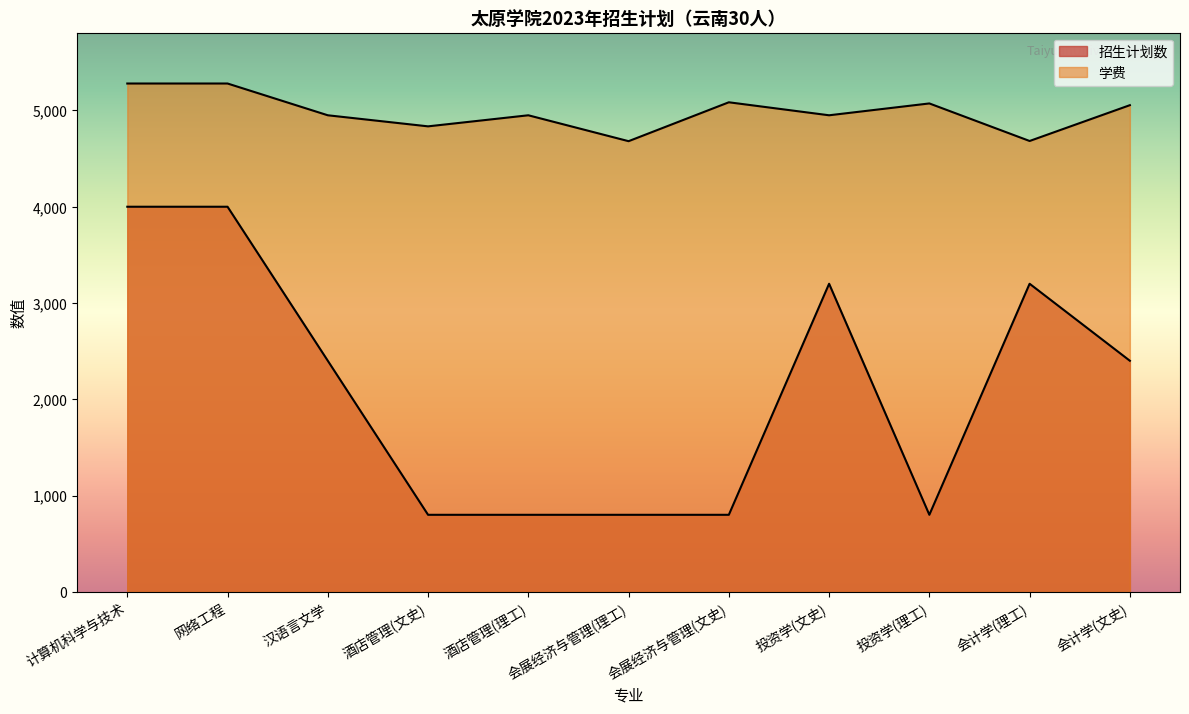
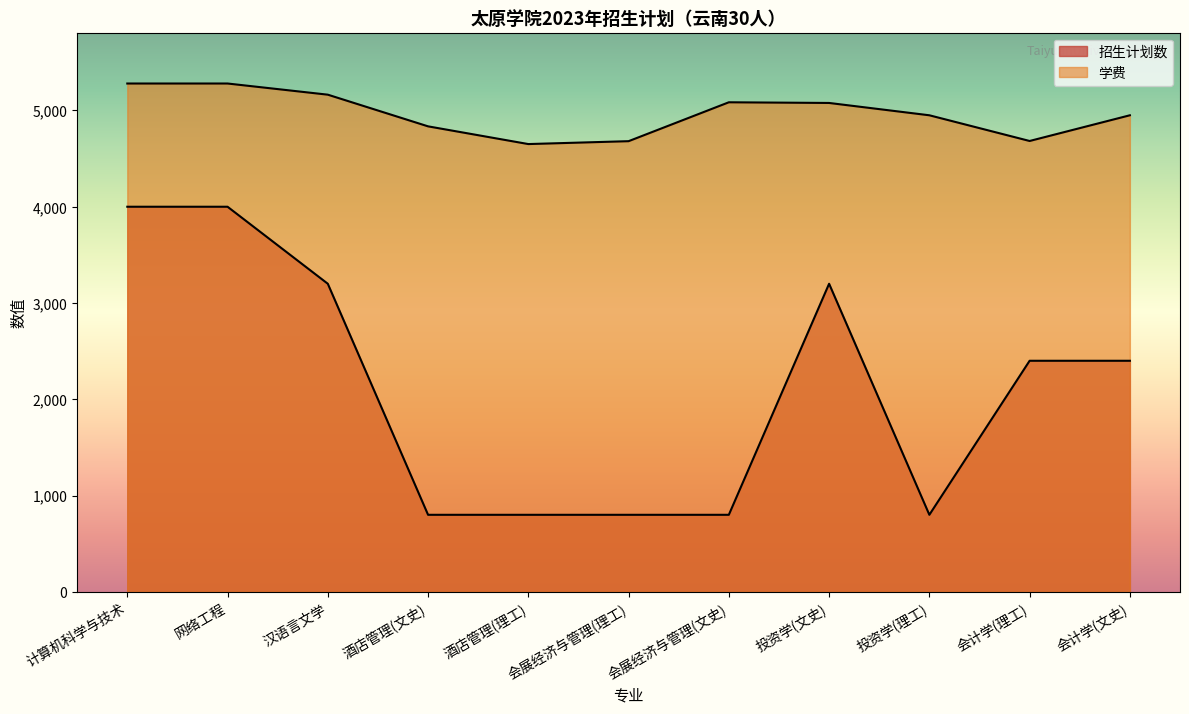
招生计划数, 汉语言文学: 2,400 -> 3,200
学费, 汉语言文学: 5,000 -> 5,200
学费, 酒店管理(理工): 5,000 -> 4,700
学费, 投资学(文史): 5,000 -> 5,100
学费, 投资学(理工): 5,100 -> 5,000
招生计划数, 会计学(理工): 3,200 -> 2,400
学费, 会计学(文史): 5,100 -> 5,000
